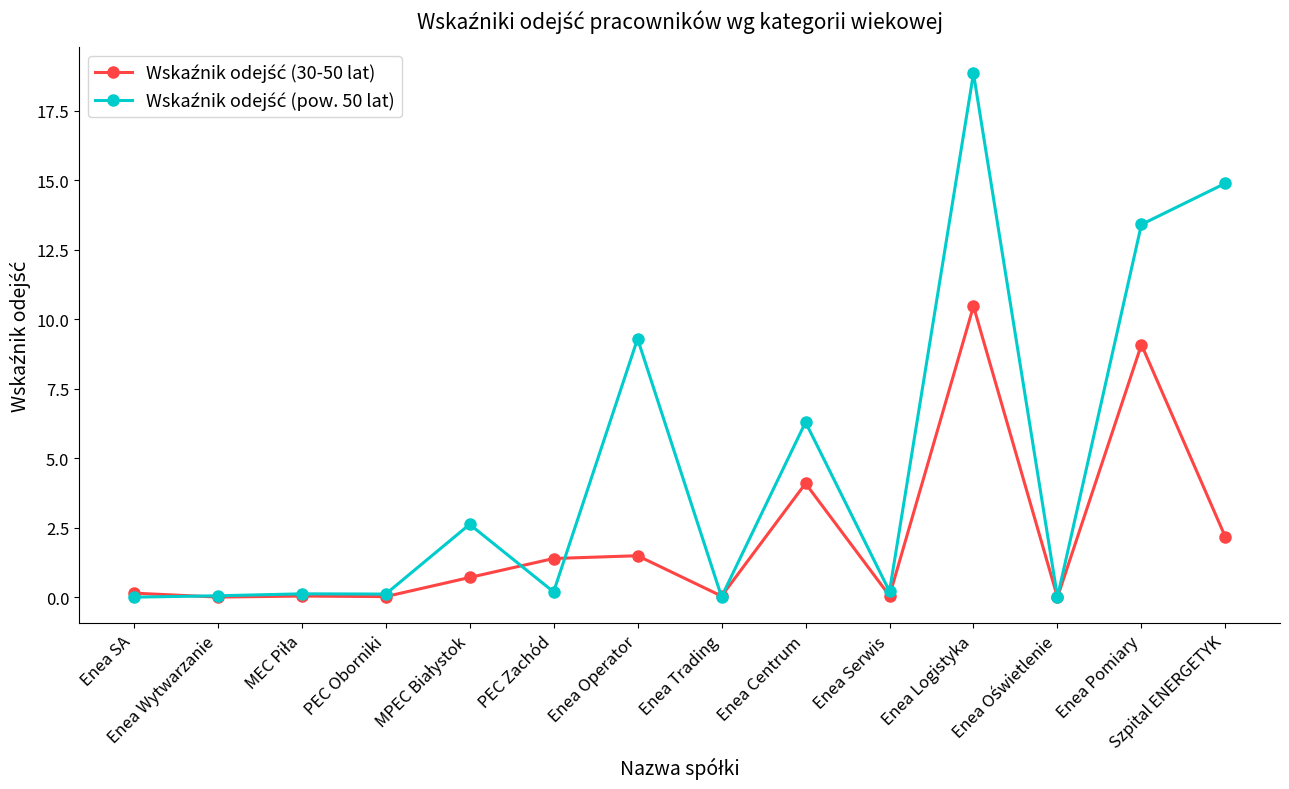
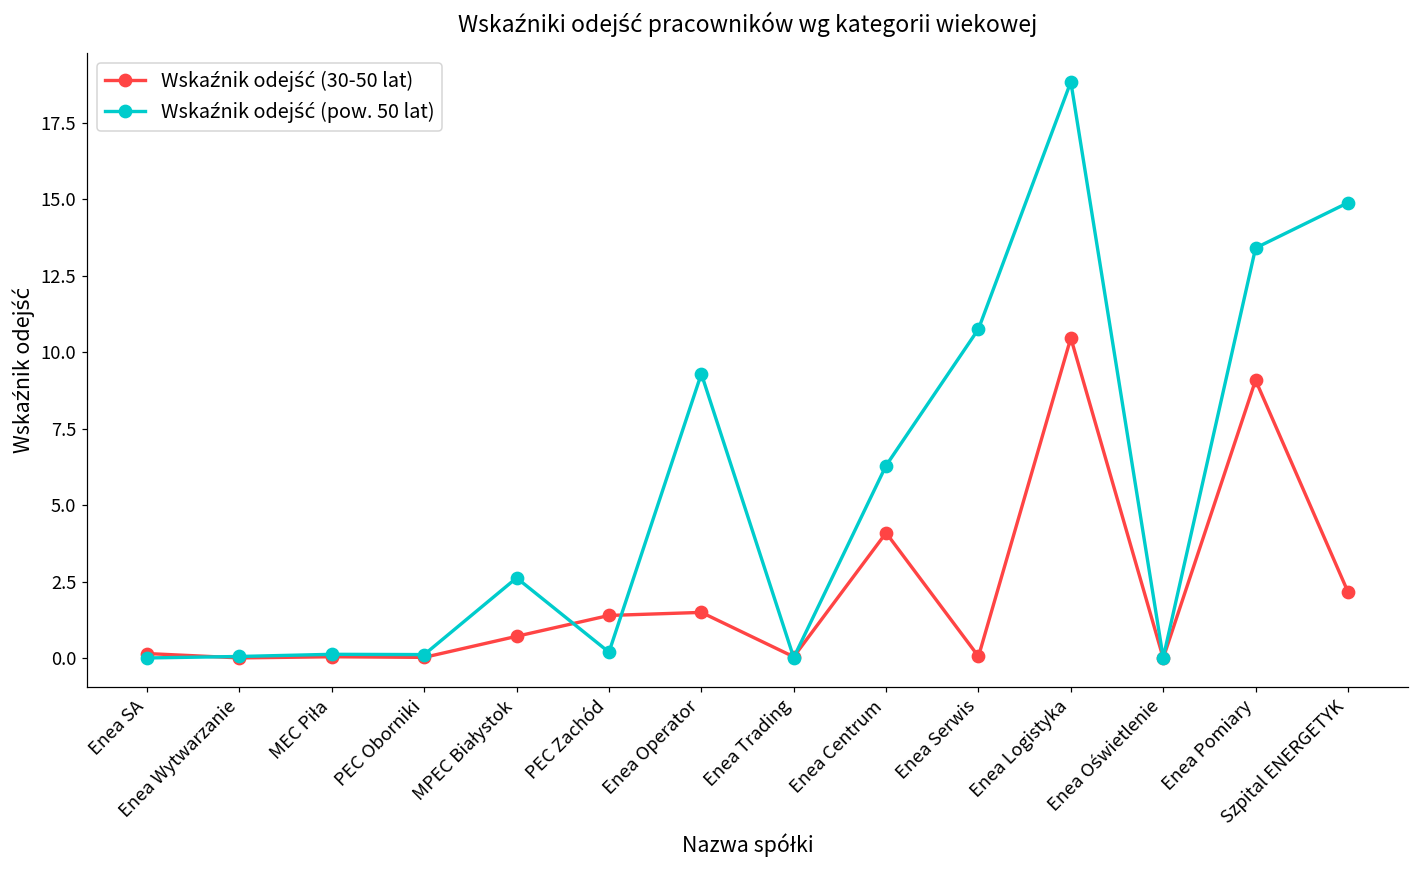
Wskaźnik odejść (pow. 50 lat), Enea Serwis: 0.2 -> 10.8
